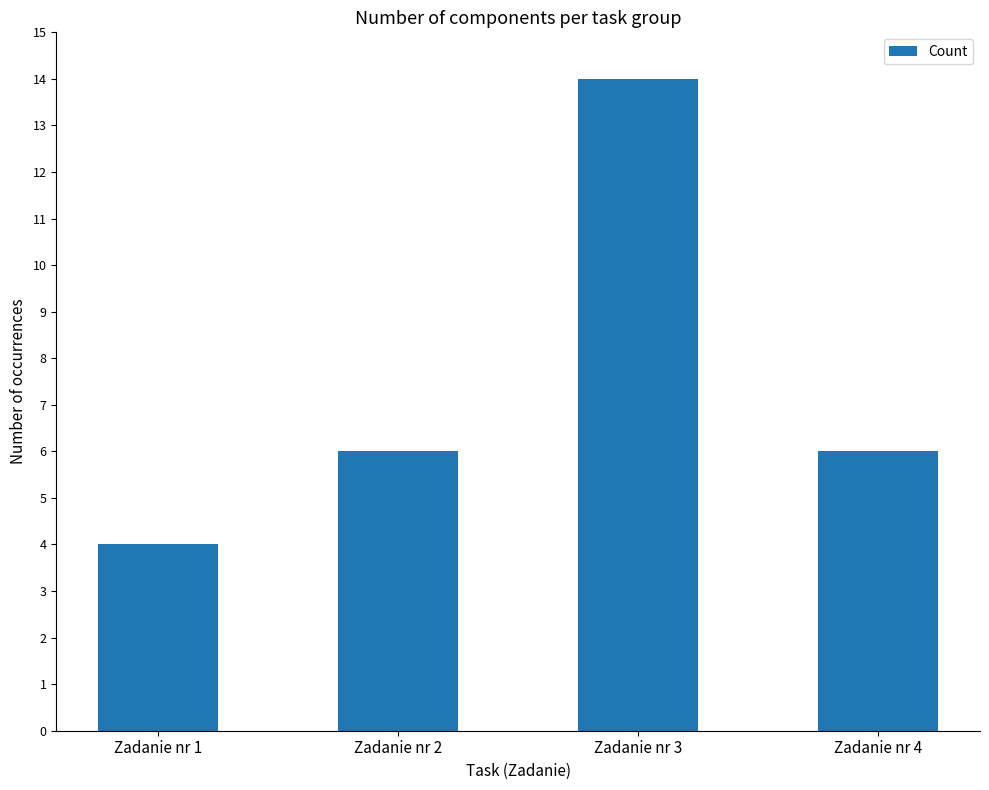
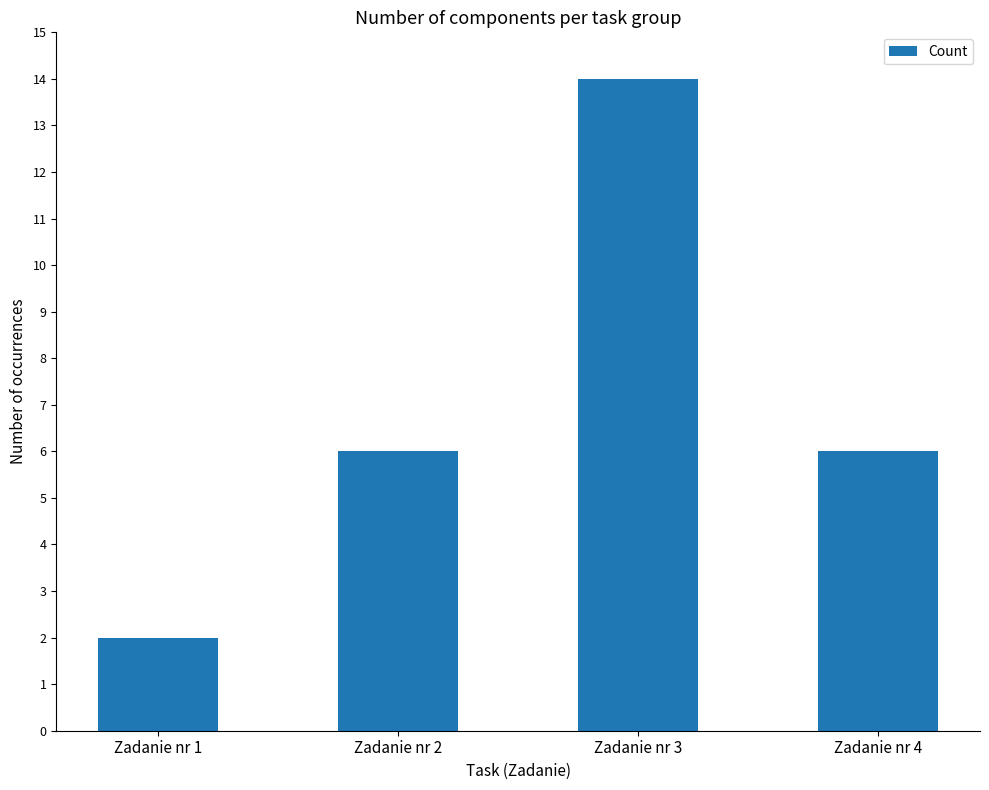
Zadanie nr 1: 4 -> 2
